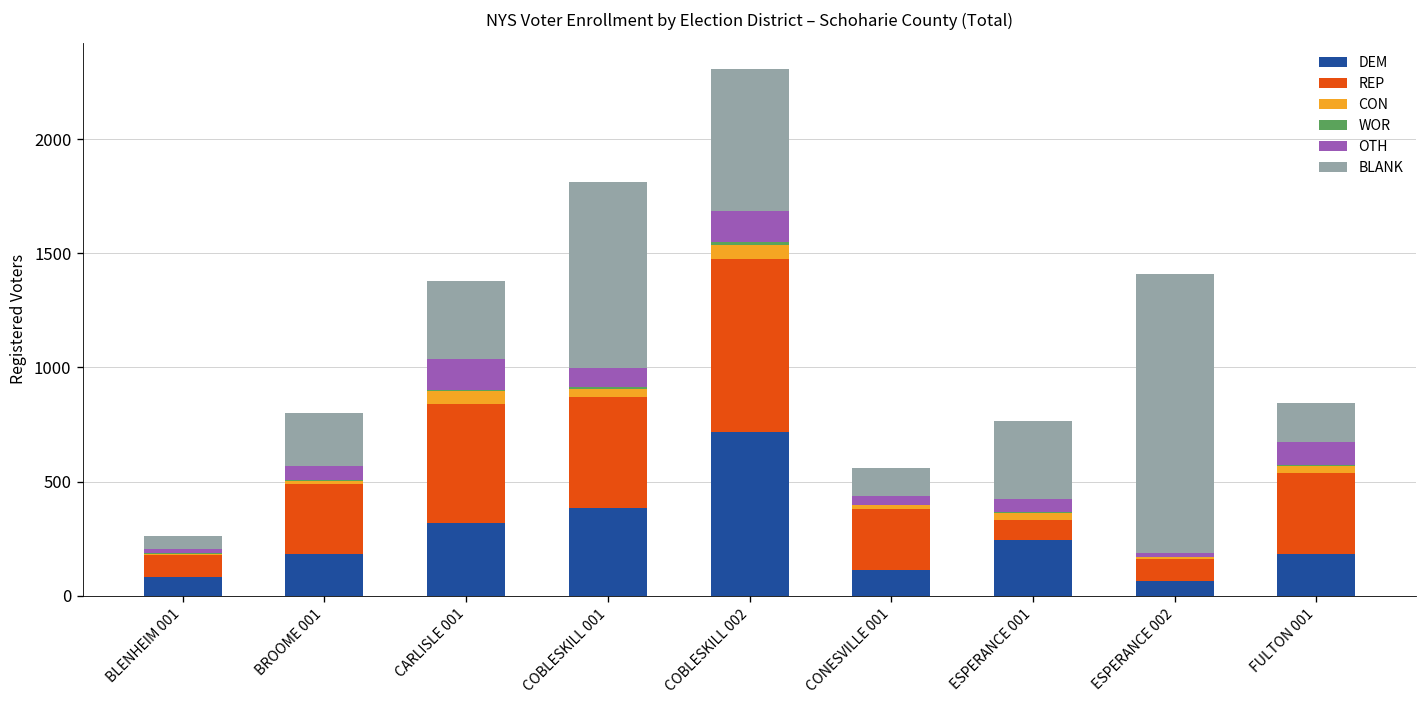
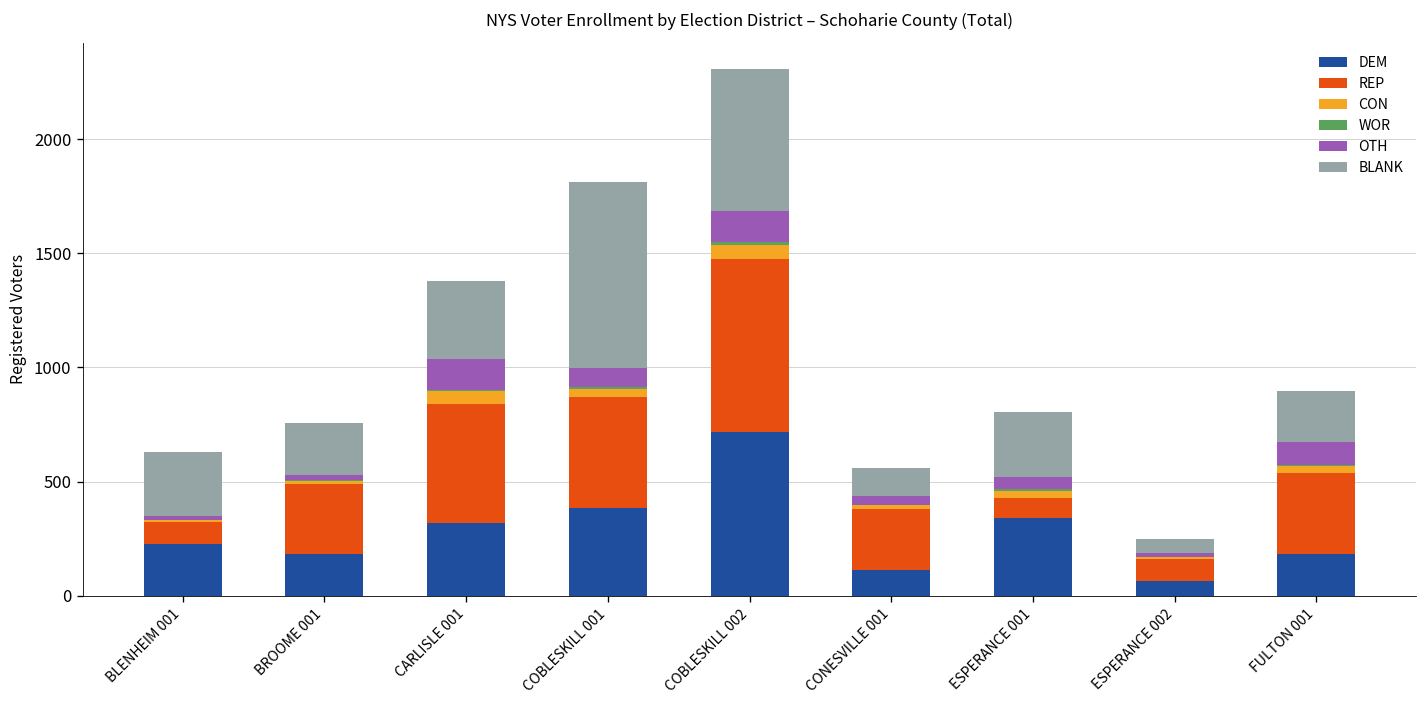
DEM, BLENHEIM 001: 80 -> 230
BLANK, BLENHEIM 001: 60 -> 280
OTH, BROOME 001: 60 -> 20
DEM, ESPERANCE 001: 240 -> 340
BLANK, ESPERANCE 001: 340 -> 290
BLANK, ESPERANCE 002: 1220 -> 60
BLANK, FULTON 001: 170 -> 220
